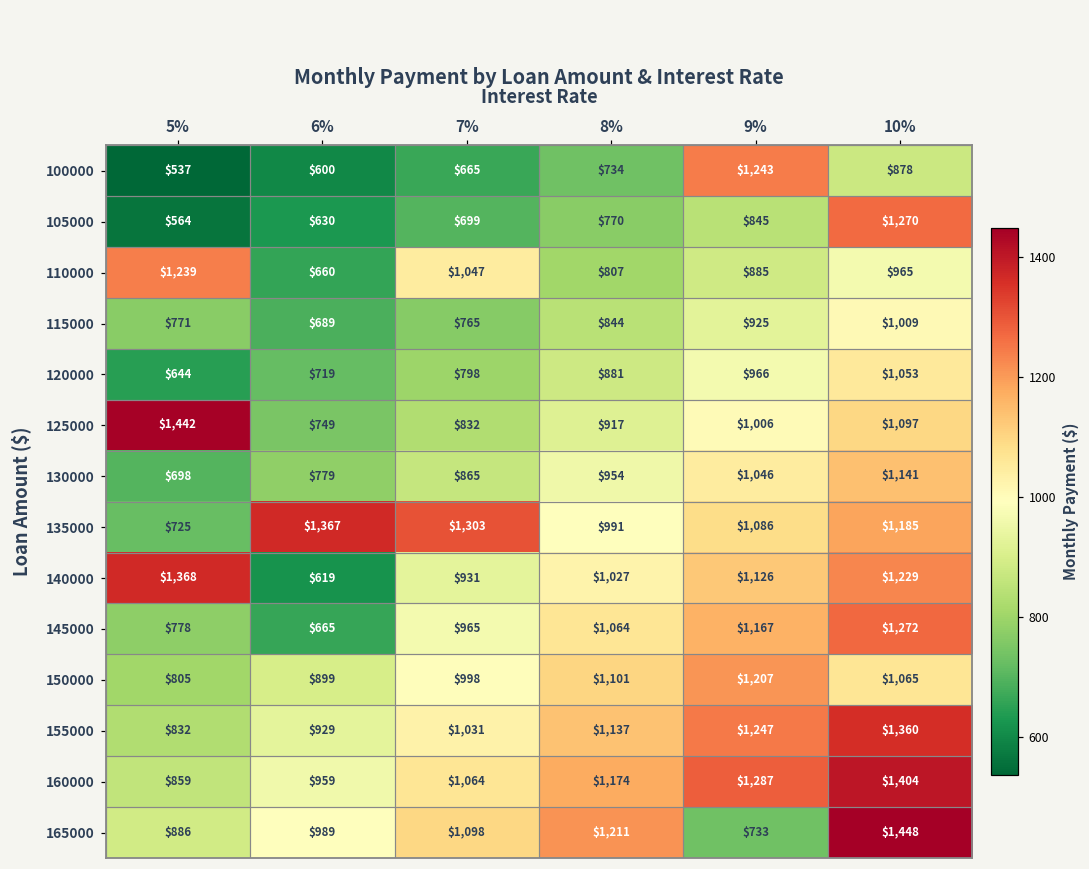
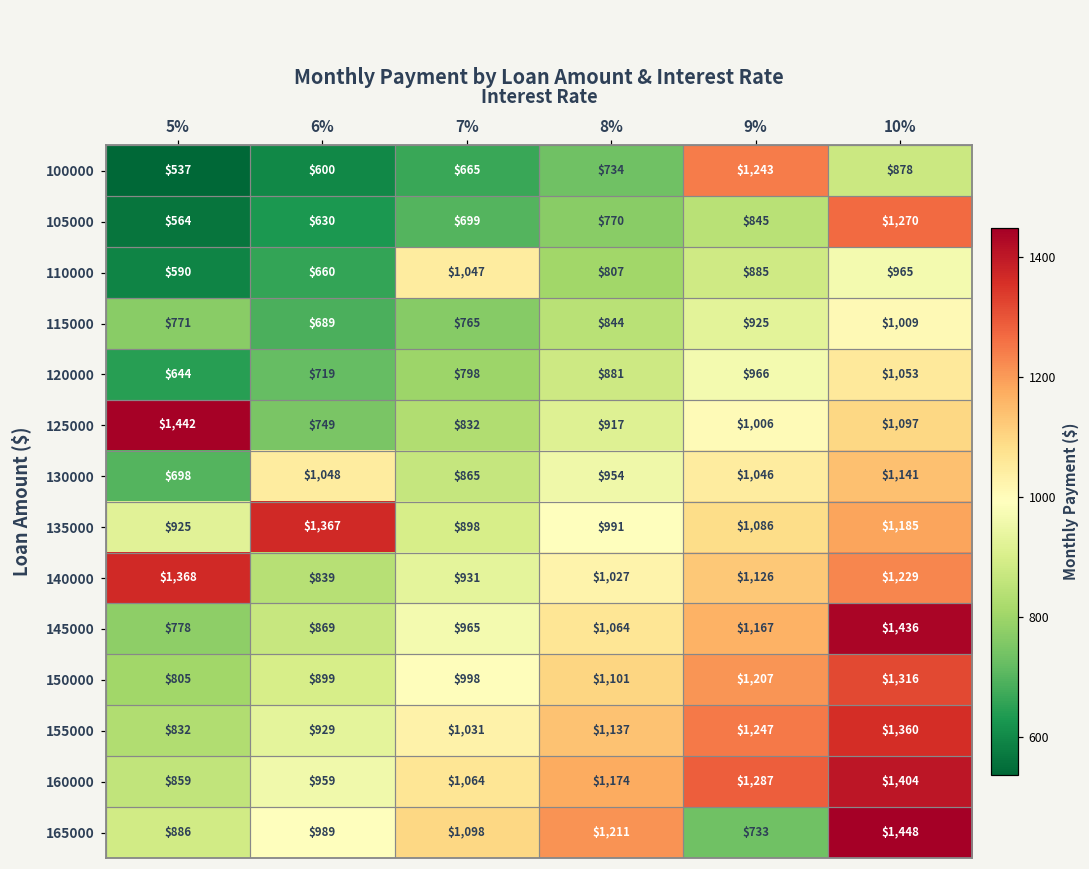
110000, 5%: $1,239 -> $590
130000, 6%: $779 -> $1,048
135000, 5%: $725 -> $925
135000, 7%: $1,303 -> $898
140000, 6%: $619 -> $839
145000, 6%: $665 -> $869
145000, 10%: $1,272 -> $1,436
150000, 10%: $1,065 -> $1,316
